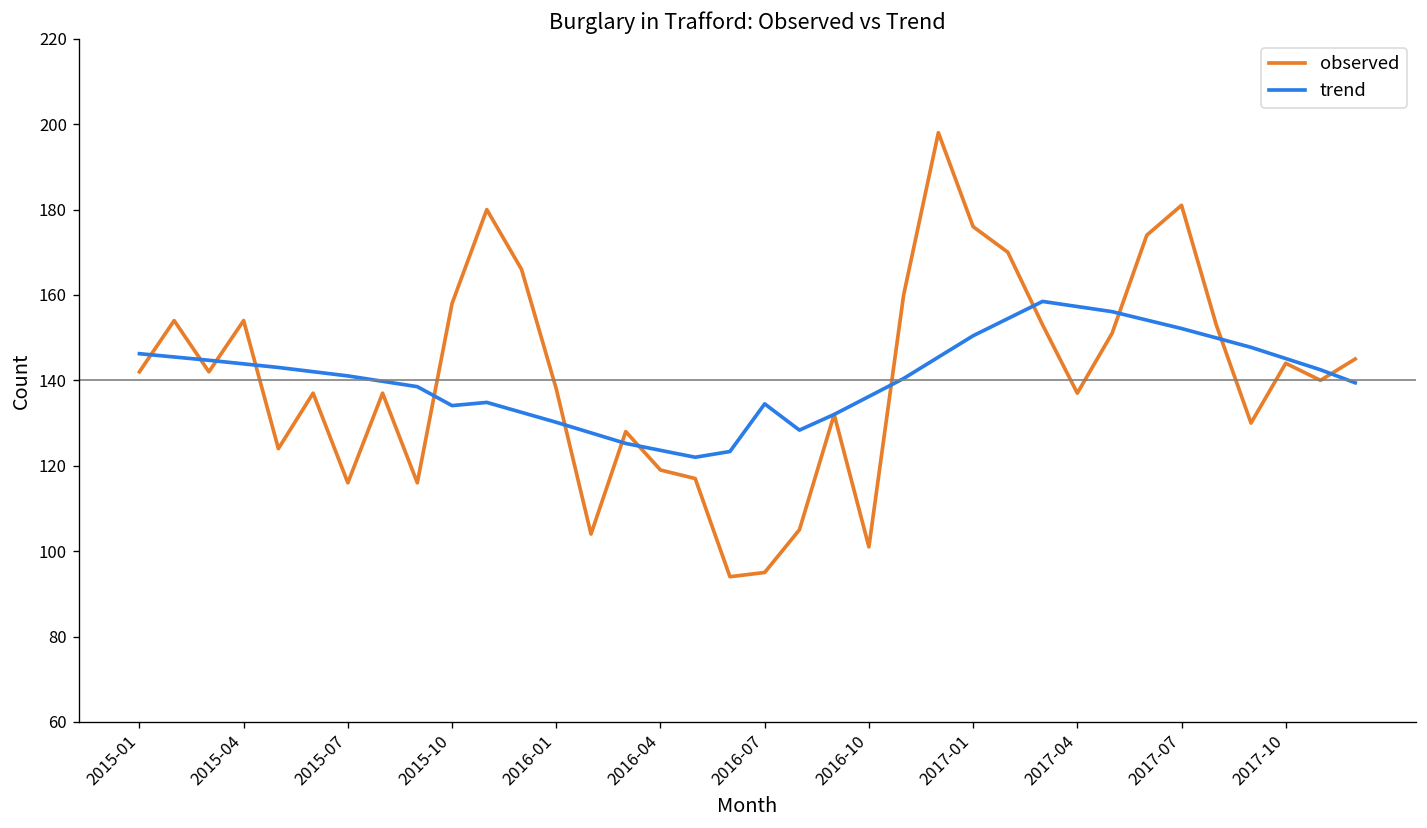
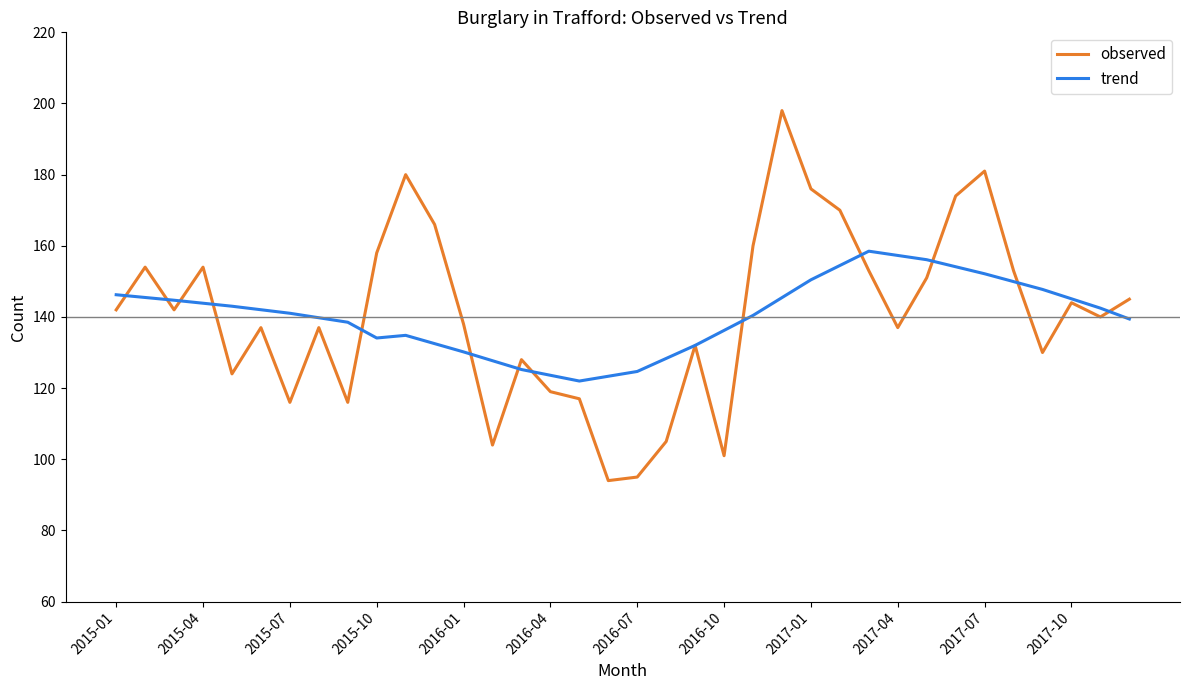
trend, 2016-07: 134 -> 125
